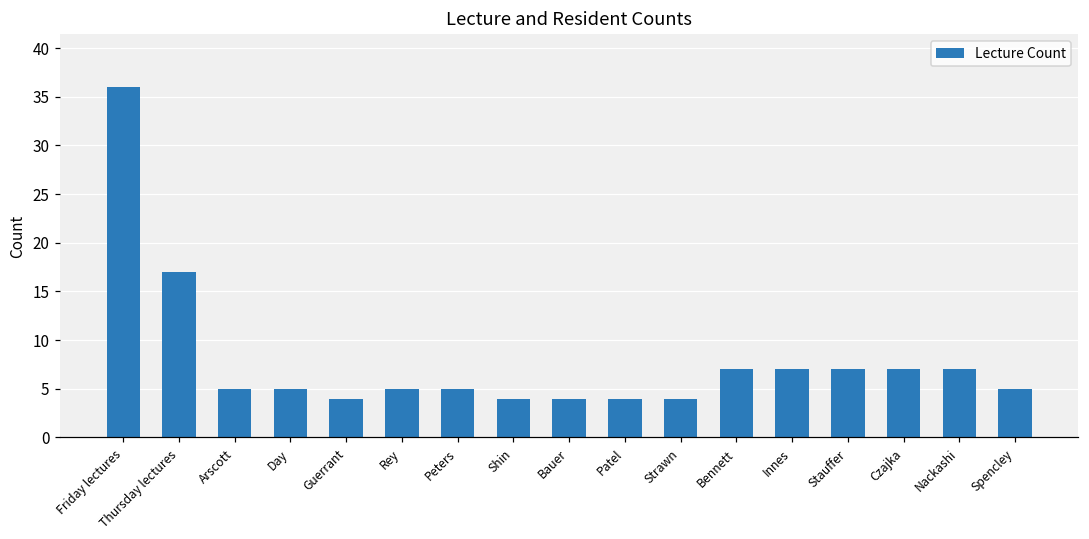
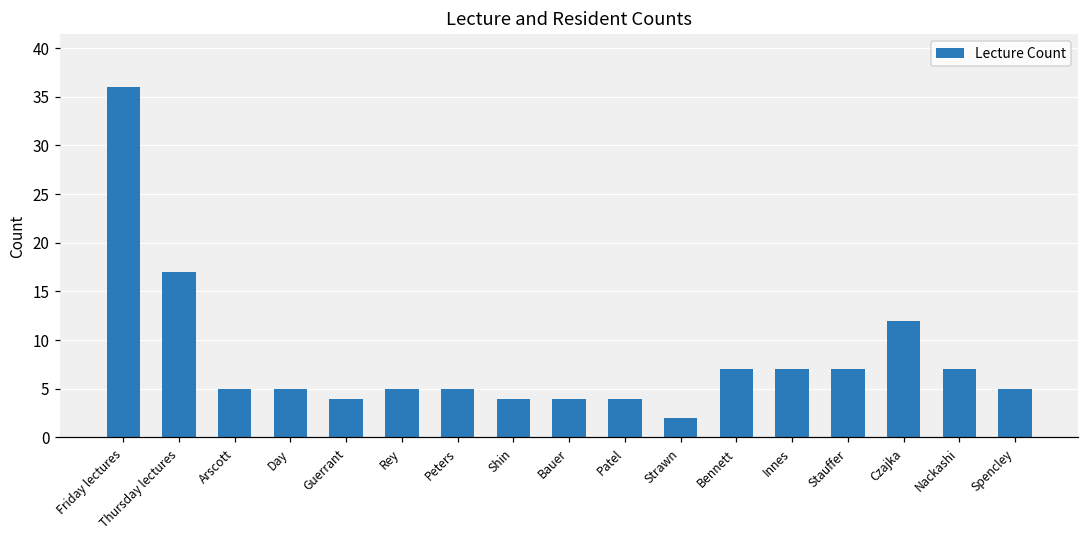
Strawn: 4 -> 2
Czajka: 7 -> 12
